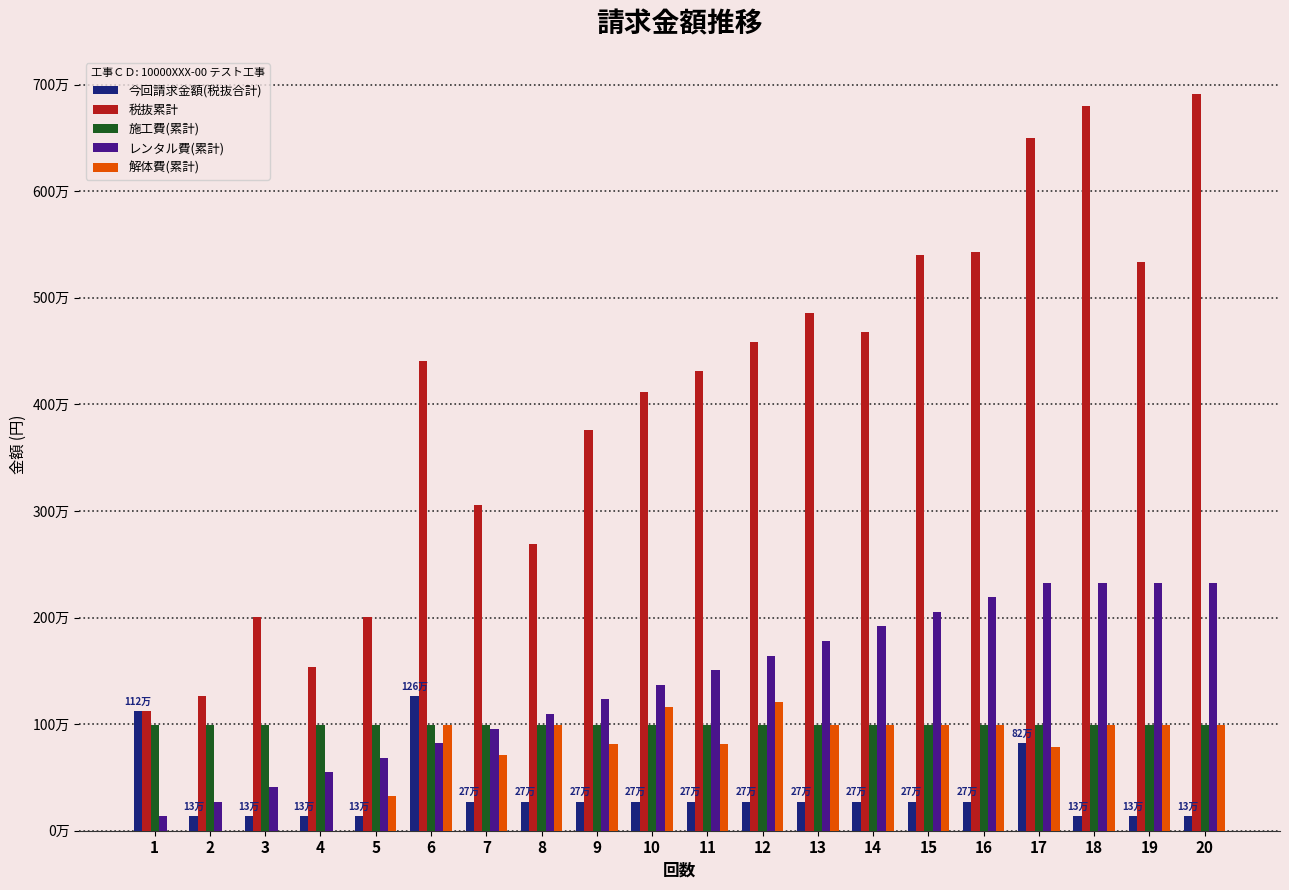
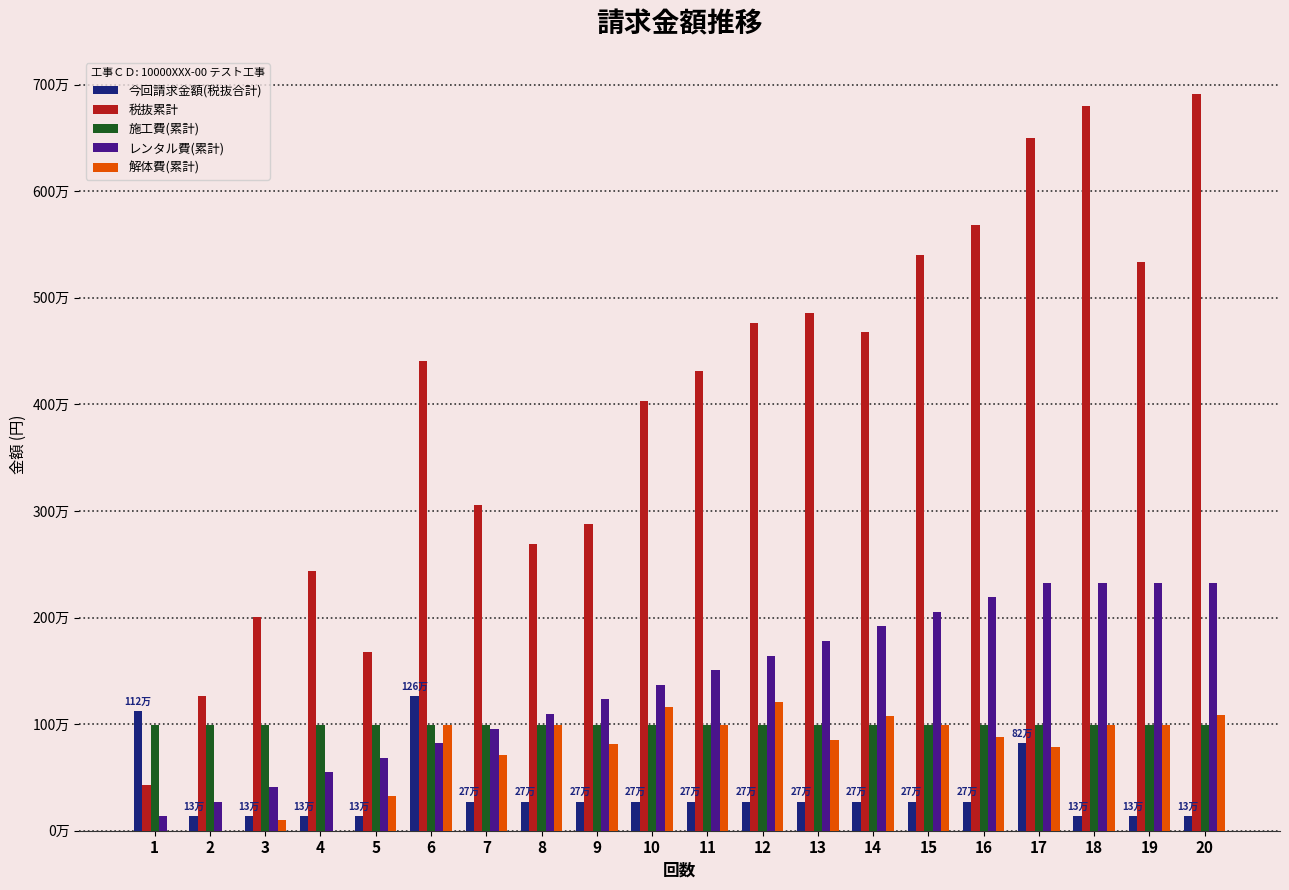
税抜累計, 1: 113万 -> 43万
解体費(累計), 3: 0万 -> 10万
税抜累計, 4: 154万 -> 243万
税抜累計, 5: 201万 -> 168万
税抜累計, 9: 376万 -> 288万
税抜累計, 10: 411万 -> 404万
解体費(累計), 11: 81万 -> 99万
税抜累計, 12: 458万 -> 477万
解体費(累計), 13: 99万 -> 85万
解体費(累計), 14: 99万 -> 107万
税抜累計, 16: 543万 -> 568万
解体費(累計), 16: 99万 -> 88万
解体費(累計), 20: 99万 -> 108万
